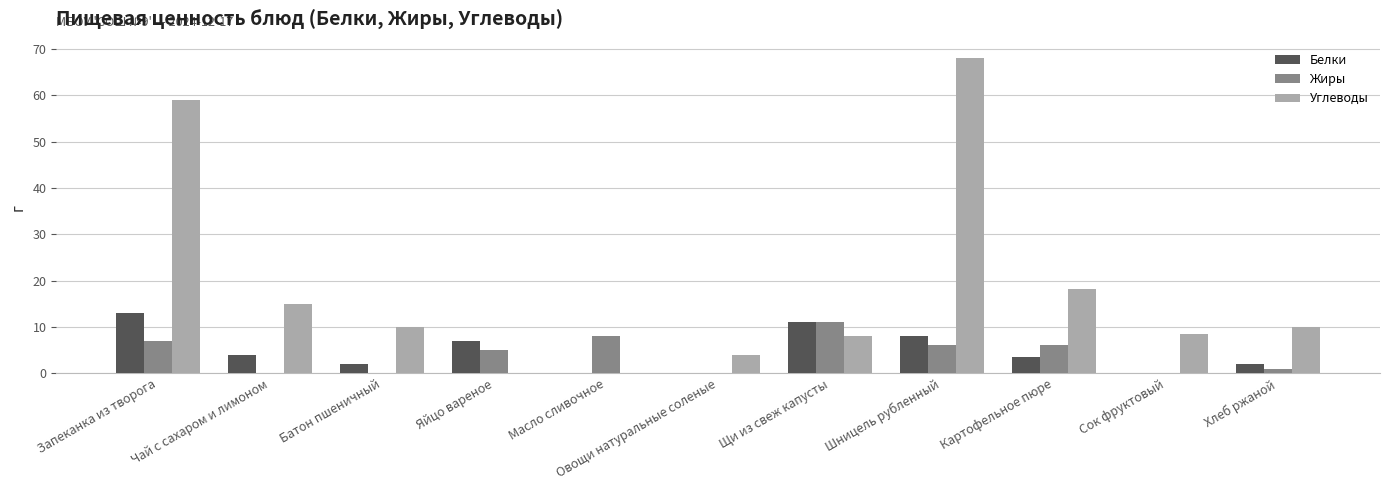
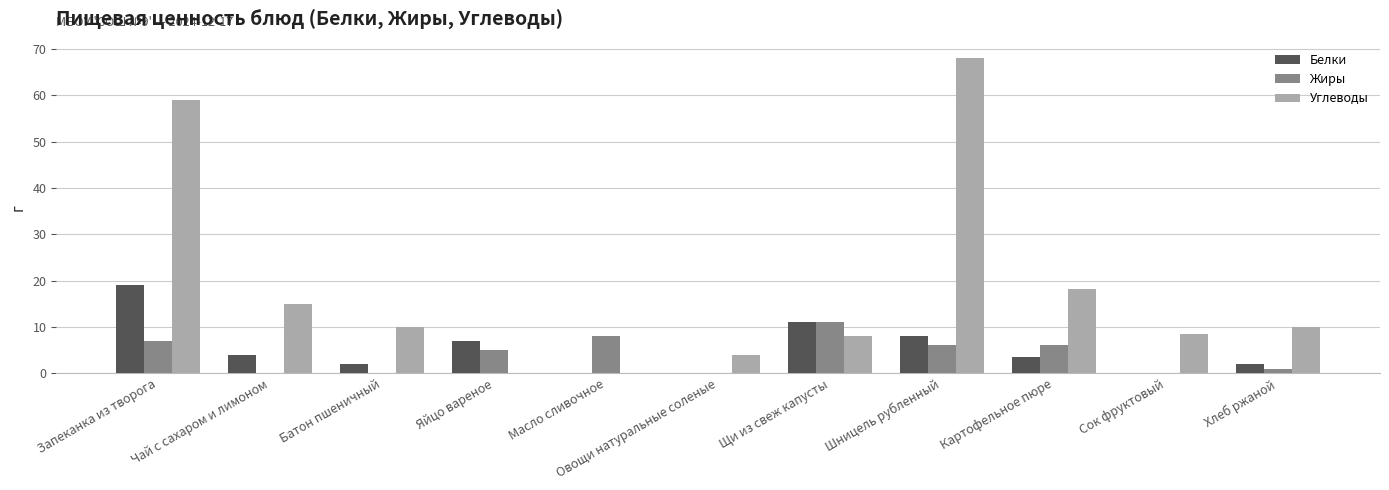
Белки, Запеканка из творога: 13 -> 19
